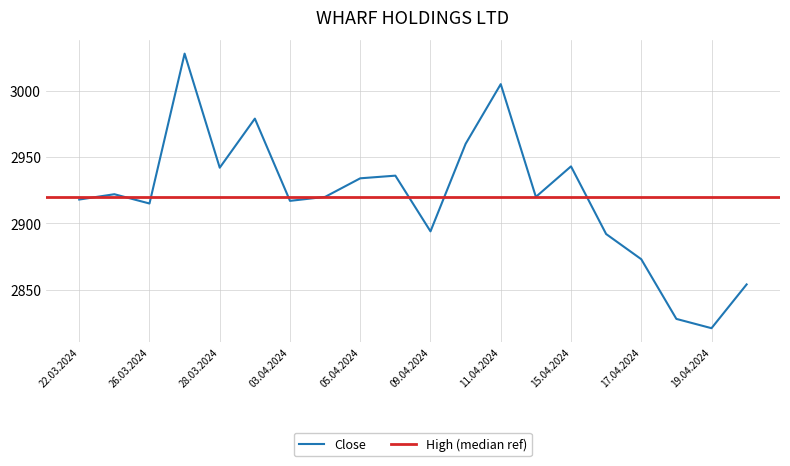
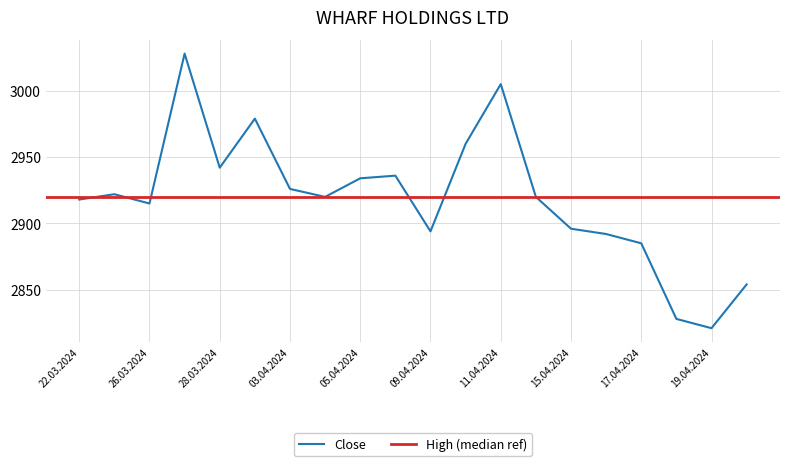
03.04.2024: 2917 -> 2926
15.04.2024: 2943 -> 2896
17.04.2024: 2873 -> 2885
